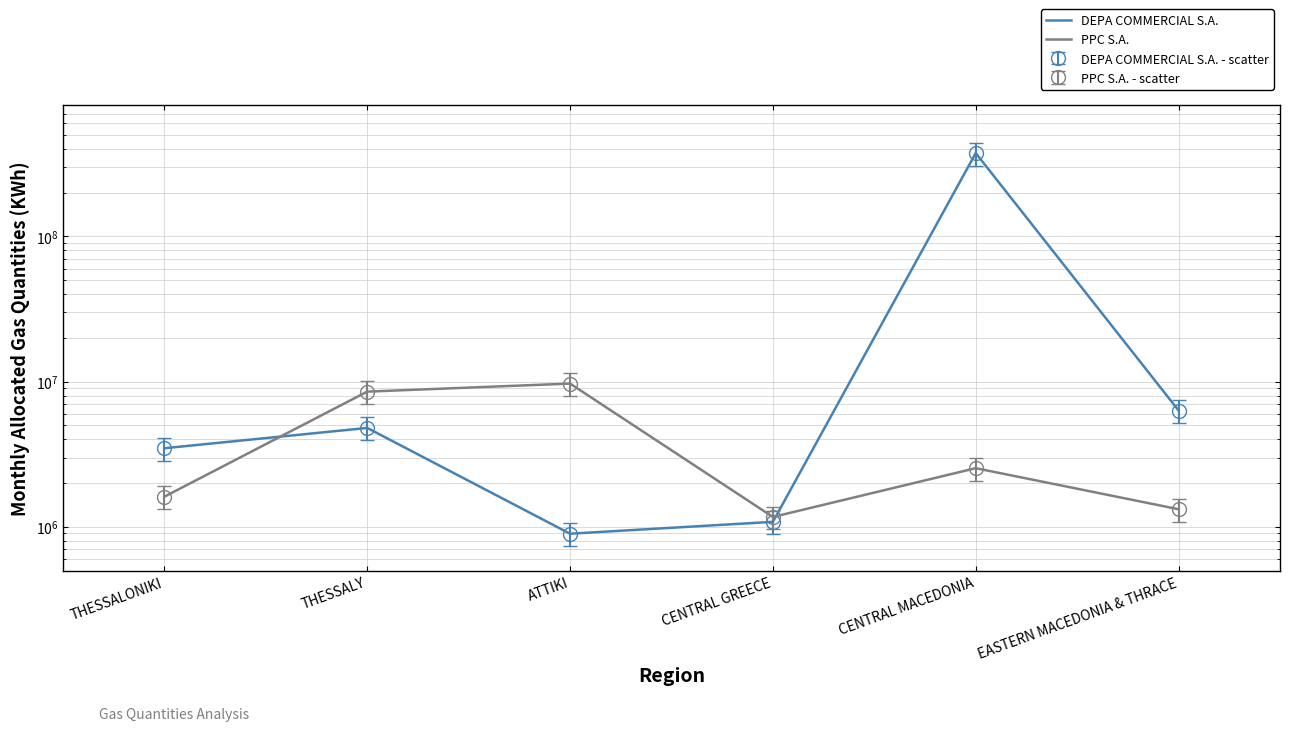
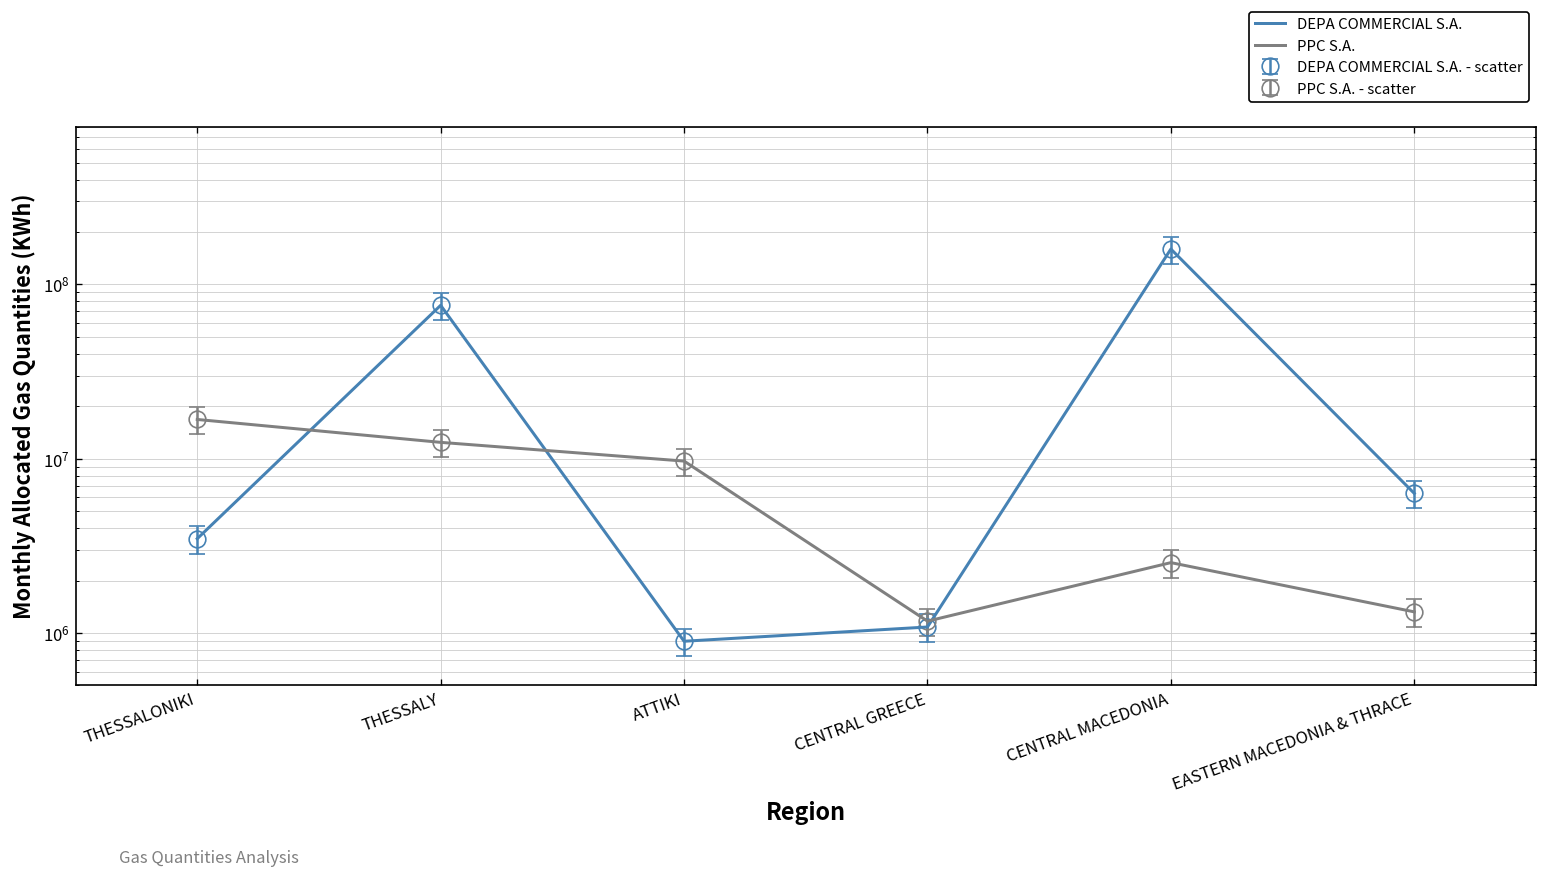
PPC S.A., THESSALONIKI: 1600000 -> 17000000
DEPA COMMERCIAL S.A., THESSALY: 4800000 -> 80000000
PPC S.A., THESSALY: 9000000 -> 12000000
DEPA COMMERCIAL S.A., CENTRAL MACEDONIA: 370000000 -> 160000000
